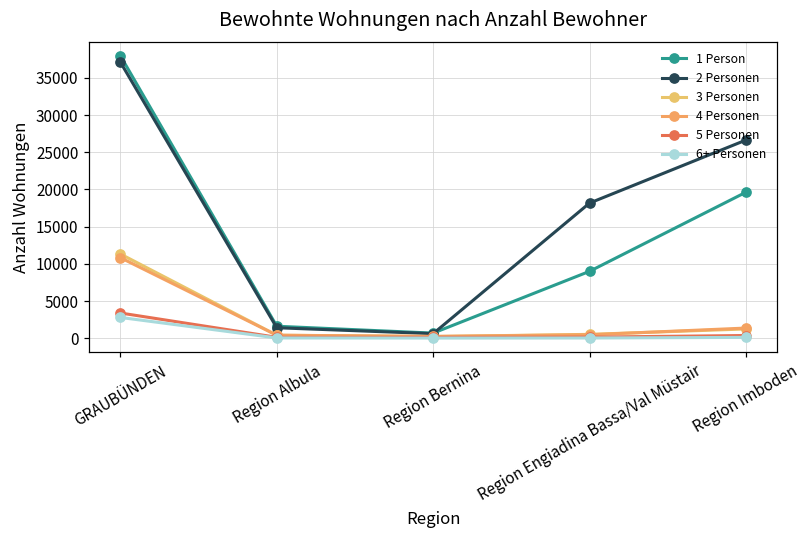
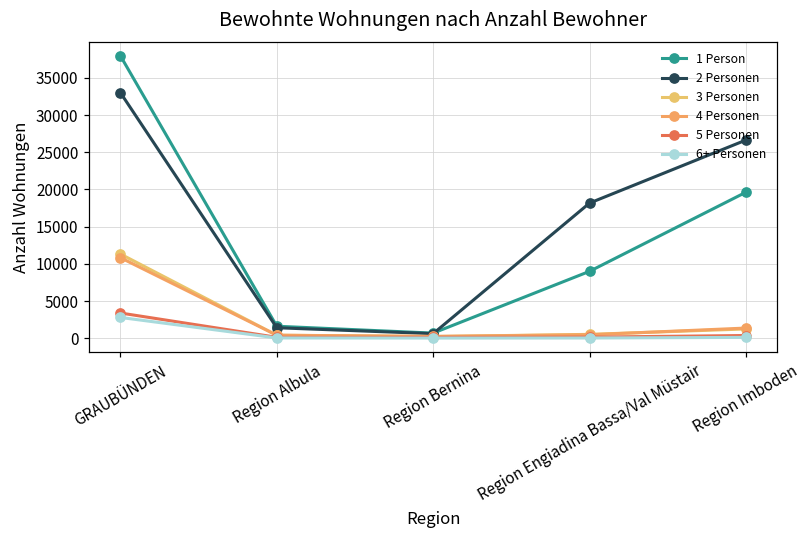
2 Personen, GRAUBÜNDEN: 37000 -> 33000
